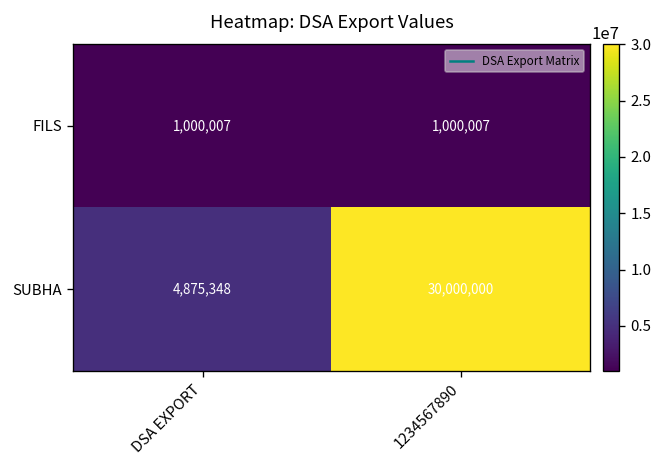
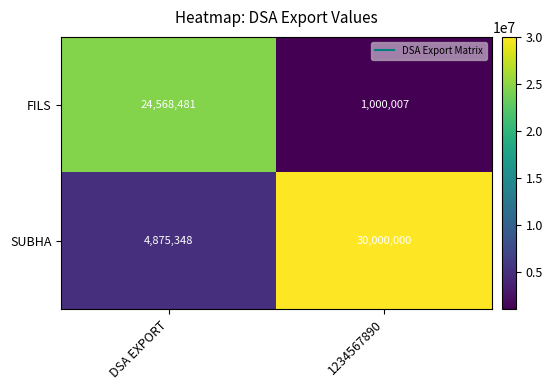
FILS, DSA EXPORT: 1,000,007 -> 24,568,481
